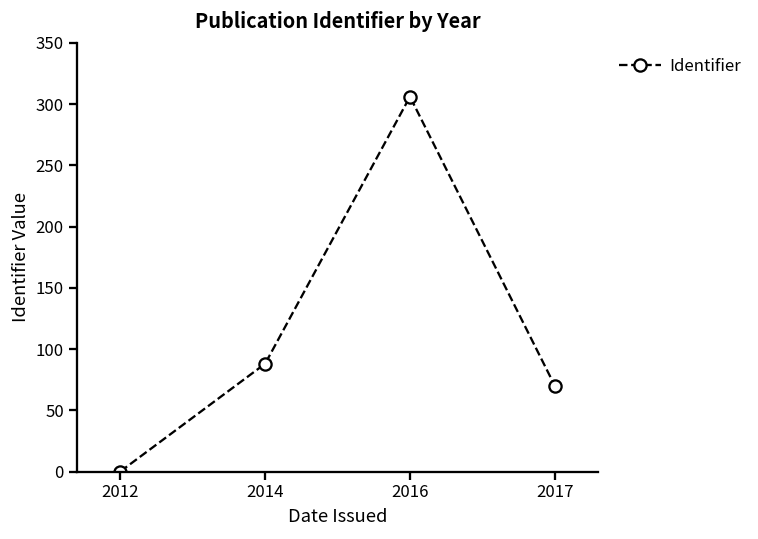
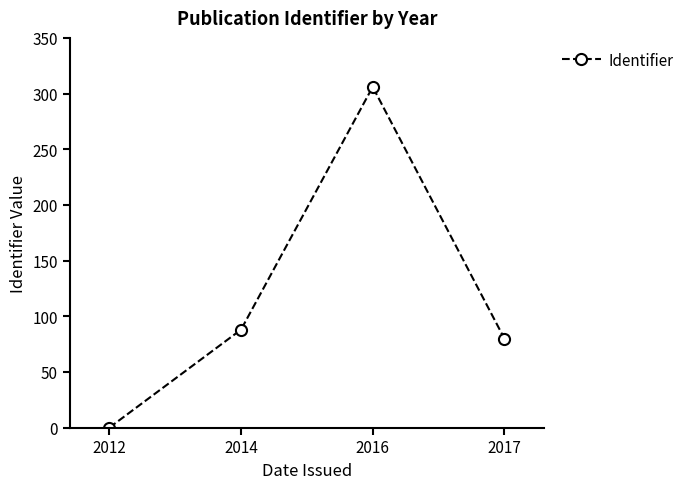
2017: 70 -> 80
